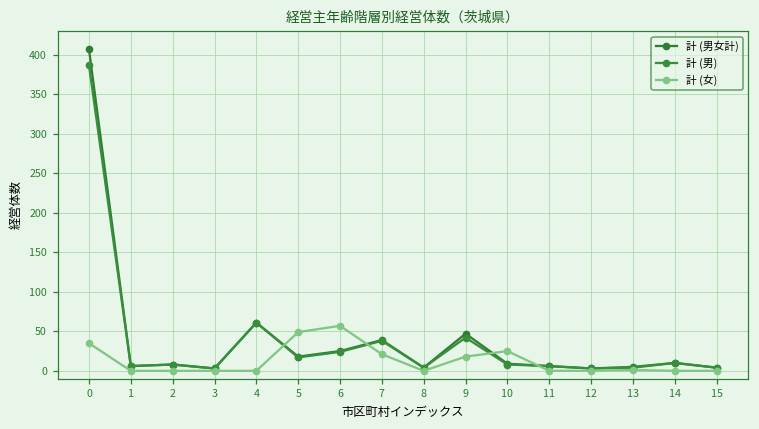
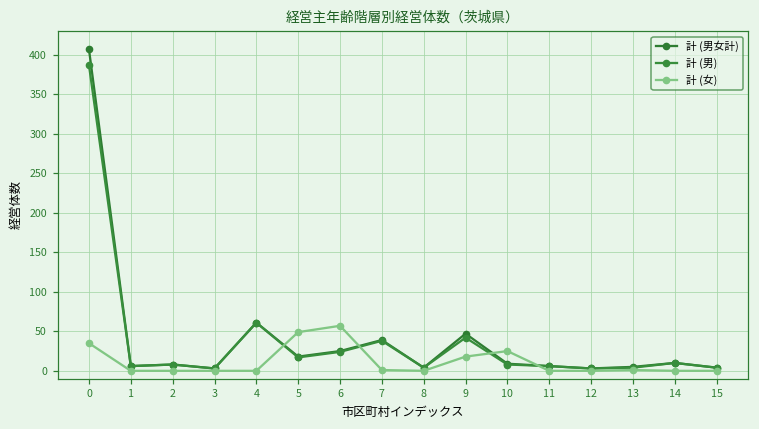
計 (女), 7: 20 -> 0
